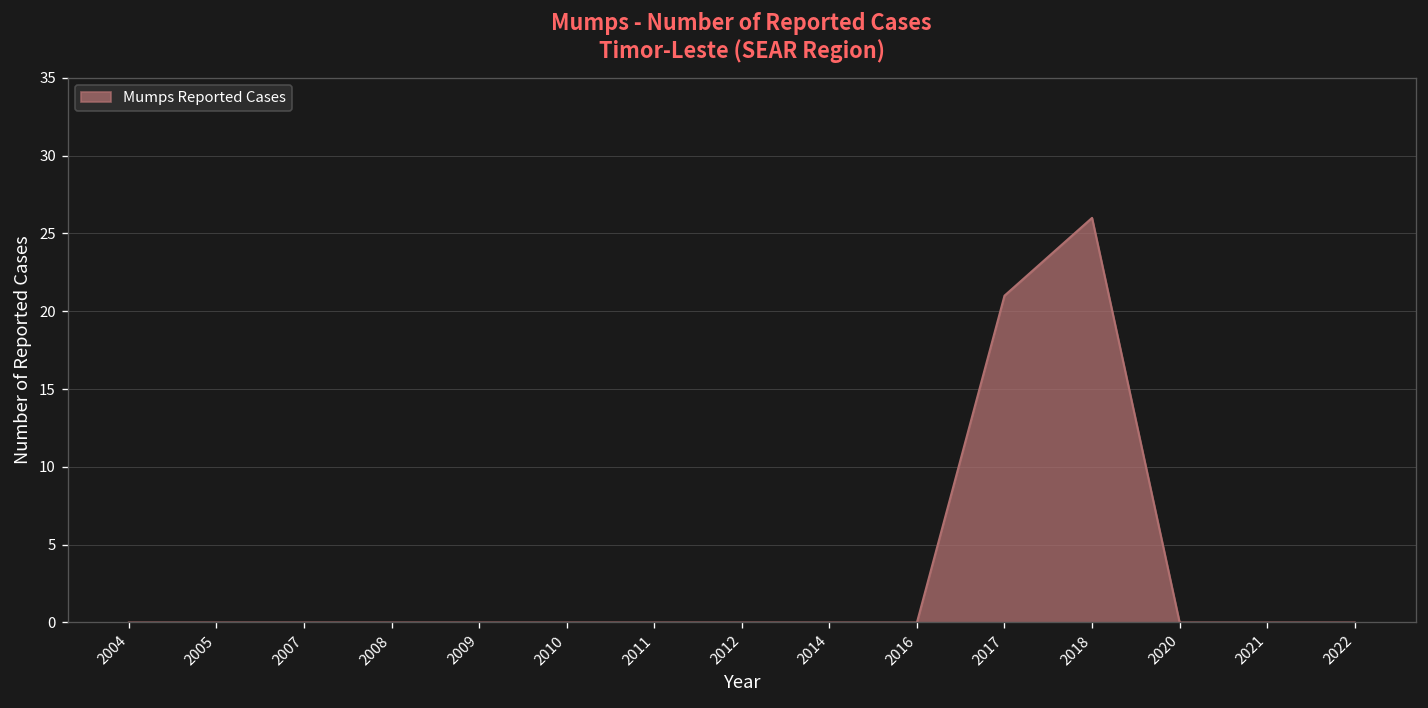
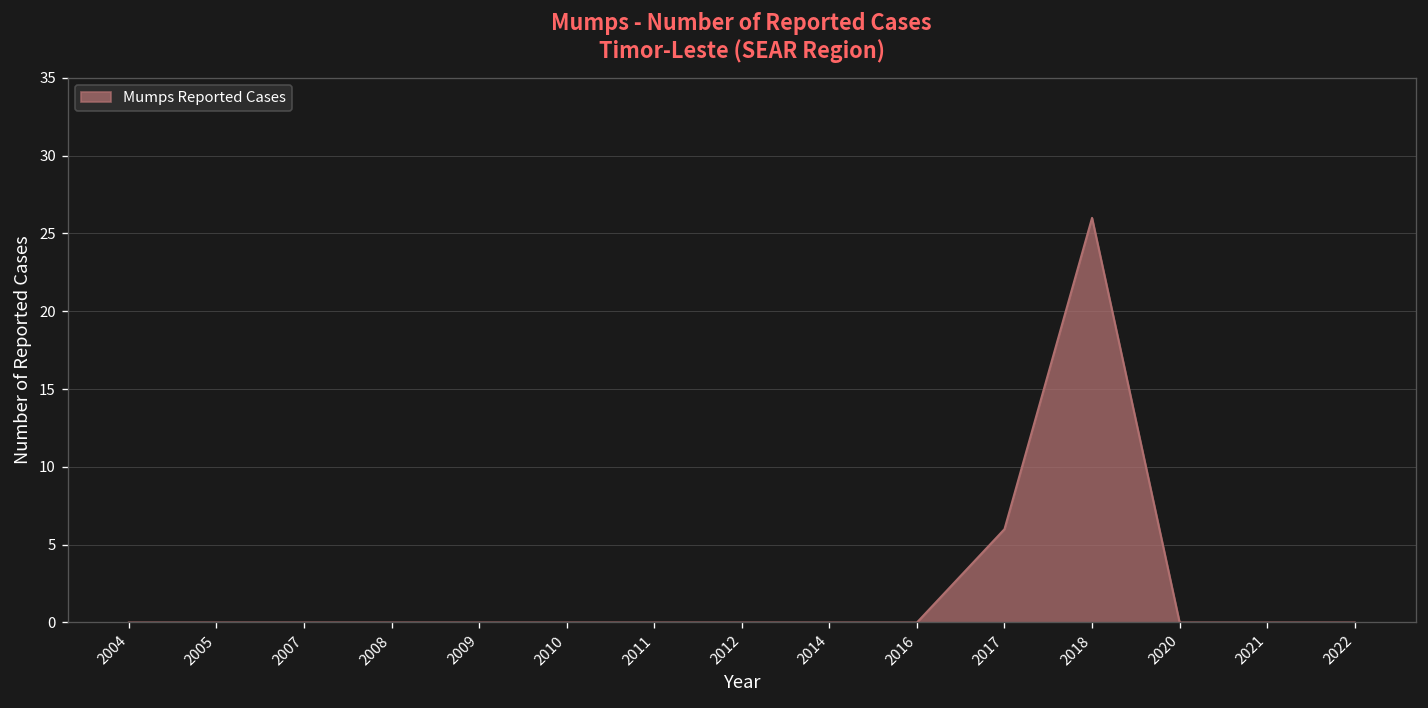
2017: 21 -> 6
